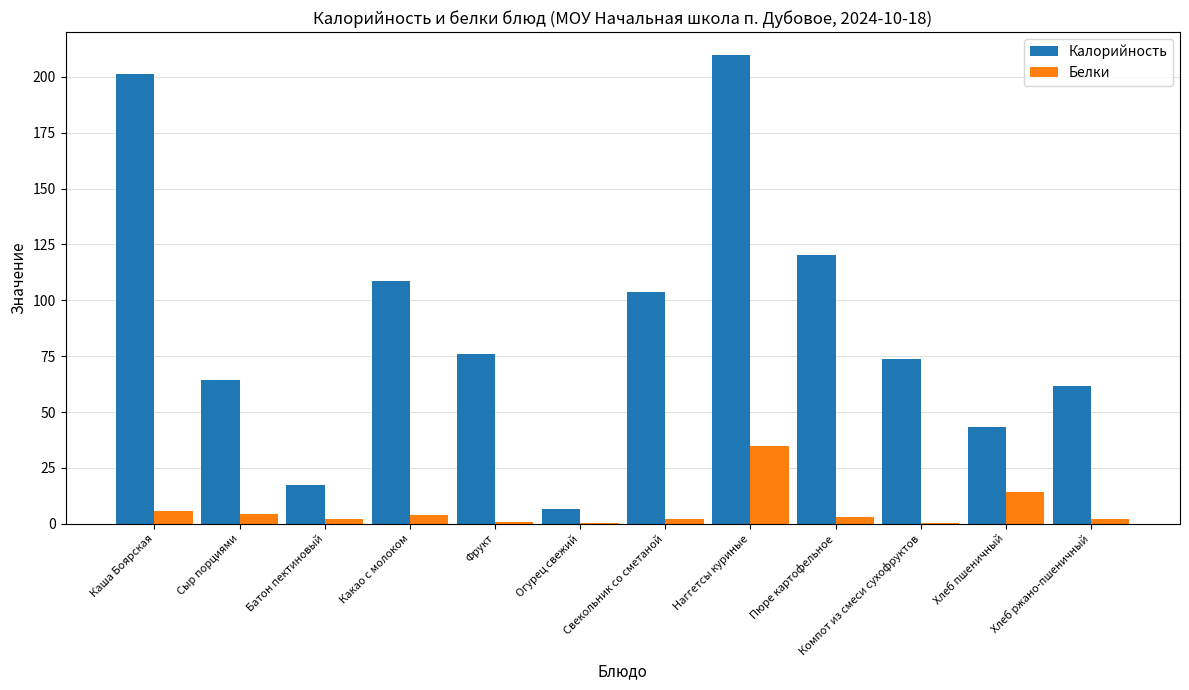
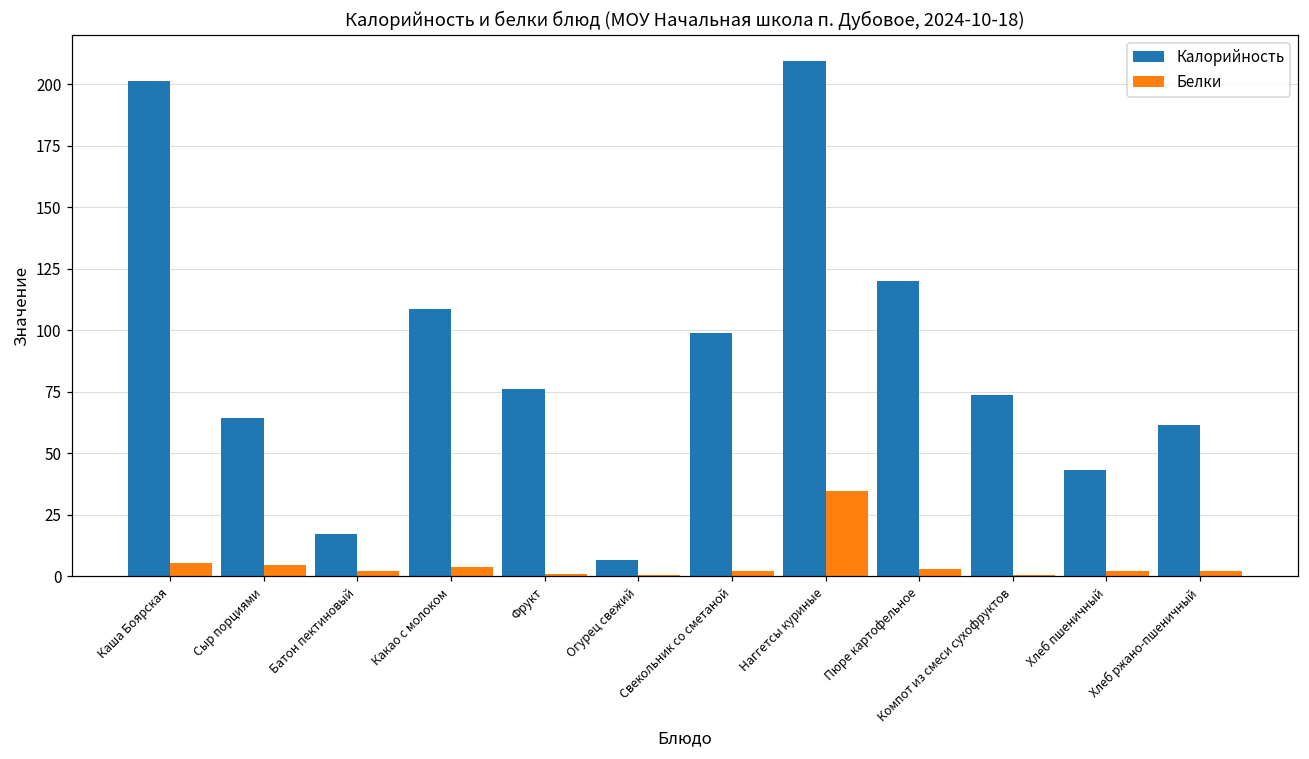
Калорийность, Свекольник со сметаной: 104 -> 99
Белки, Хлеб пшеничный: 14 -> 2
